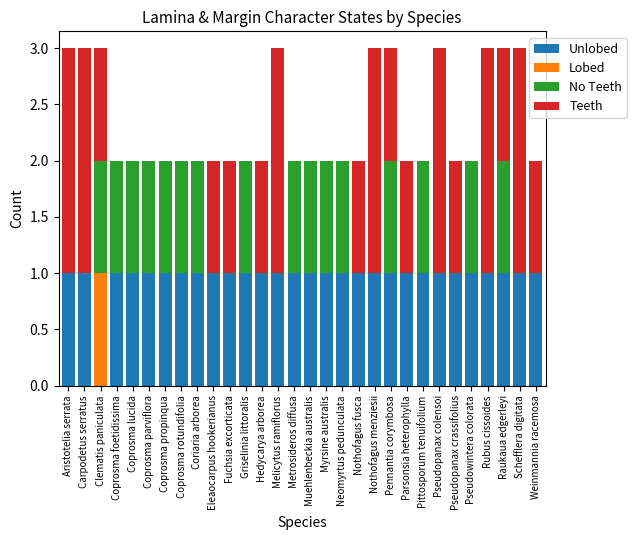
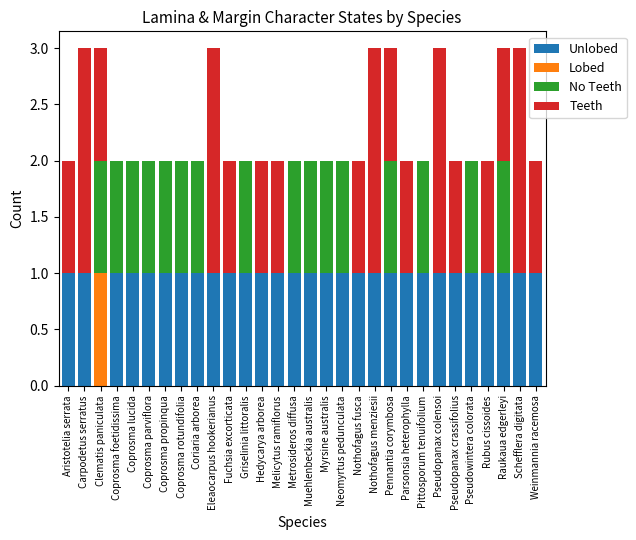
Teeth, Aristotelia serrata: 2 -> 1
Teeth, Eleaocarpus hookerianus: 1 -> 2
Teeth, Melicytus ramiflorus: 2 -> 1
Teeth, Rubus cissoides: 2 -> 1
